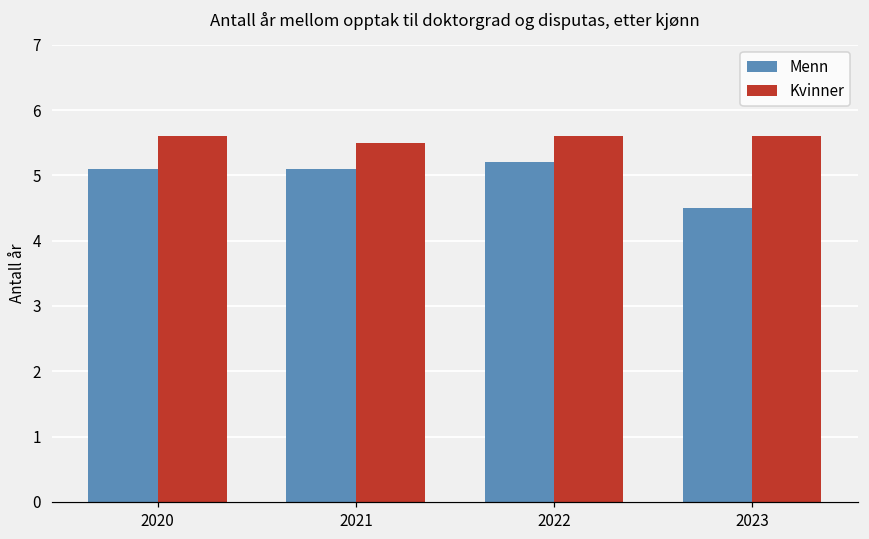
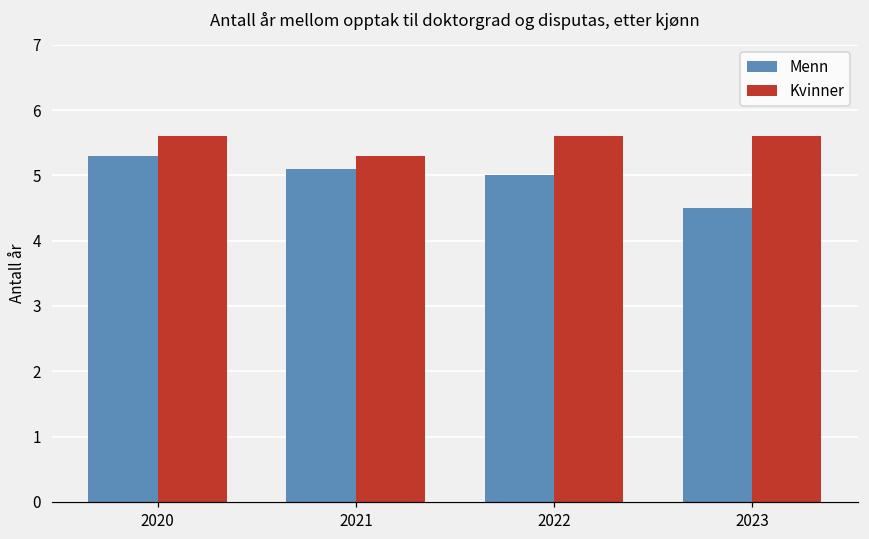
Menn, 2020: 5.1 -> 5.3
Kvinner, 2021: 5.5 -> 5.3
Menn, 2022: 5.2 -> 5.0
